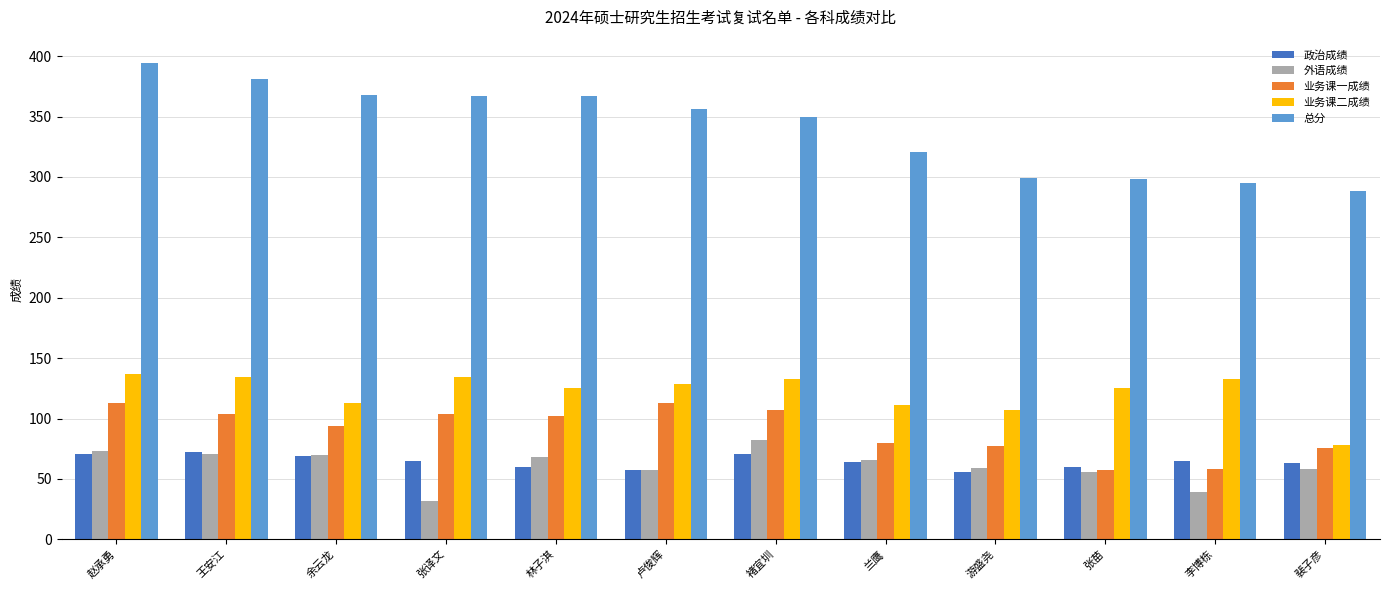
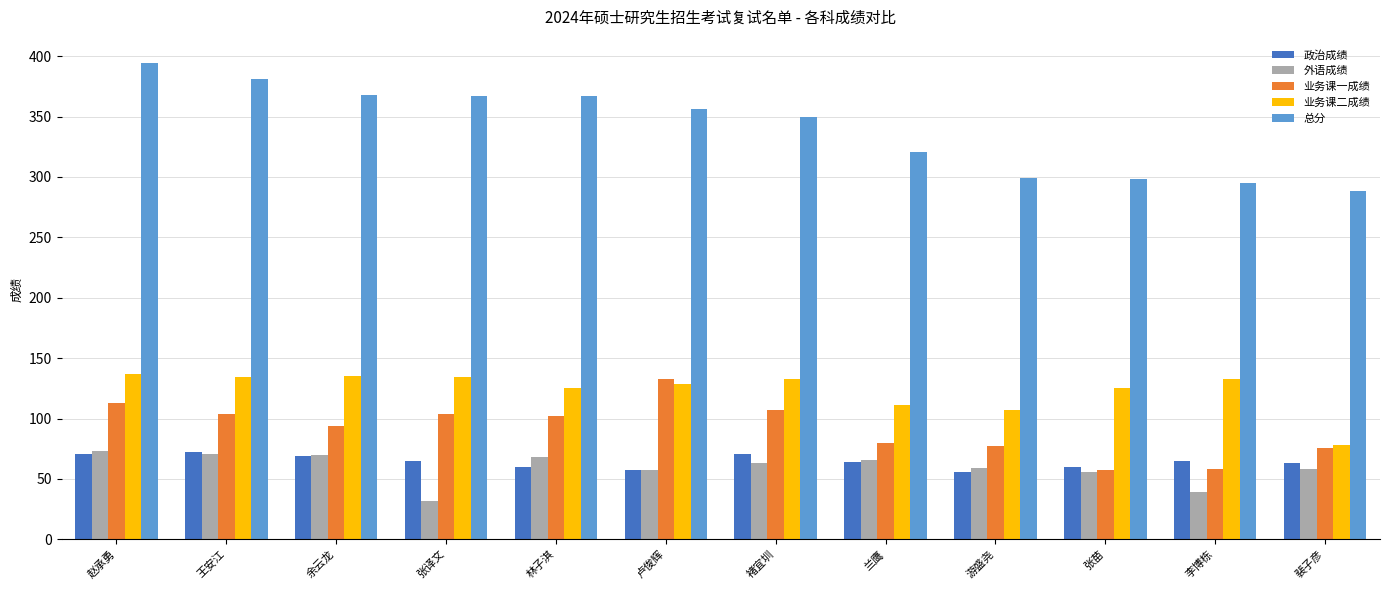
业务课二成绩, 余云龙: 113 -> 135
业务课一成绩, 卢俊辉: 113 -> 133
外语成绩, 褚宜圳: 82 -> 63
